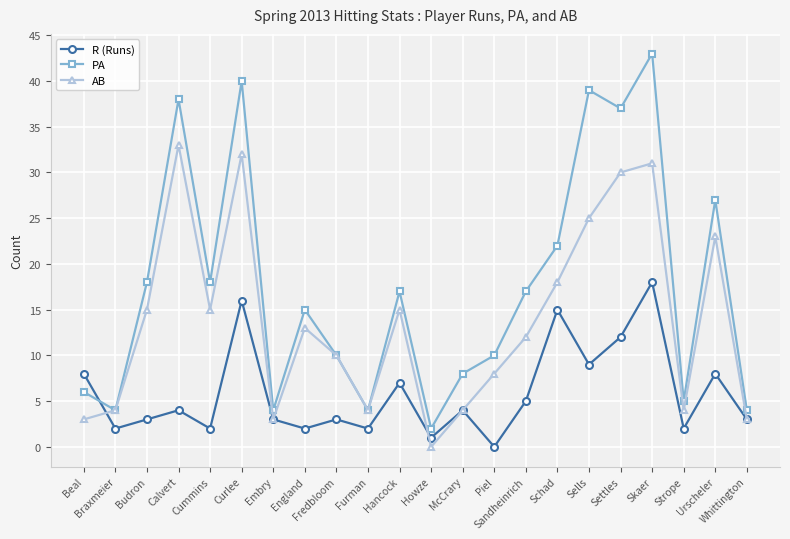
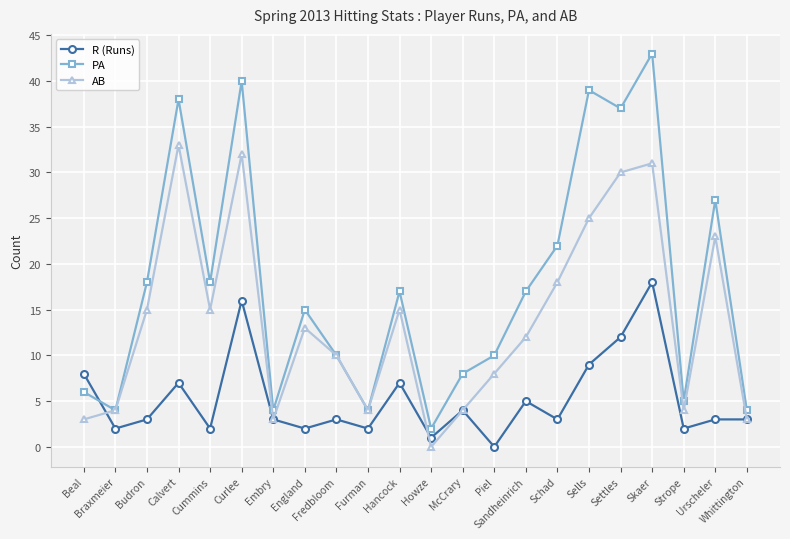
R (Runs), Calvert: 4 -> 7
R (Runs), Schad: 15 -> 3
R (Runs), Urscheler: 8 -> 3
